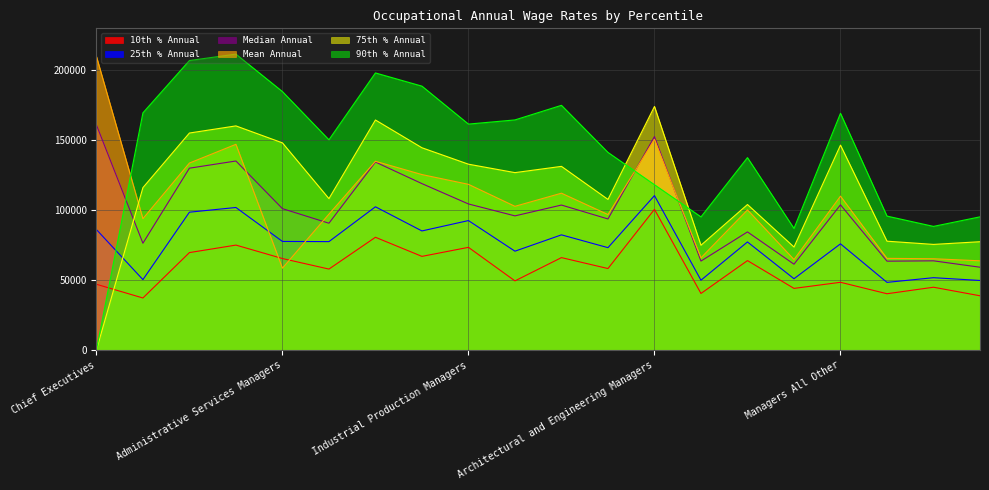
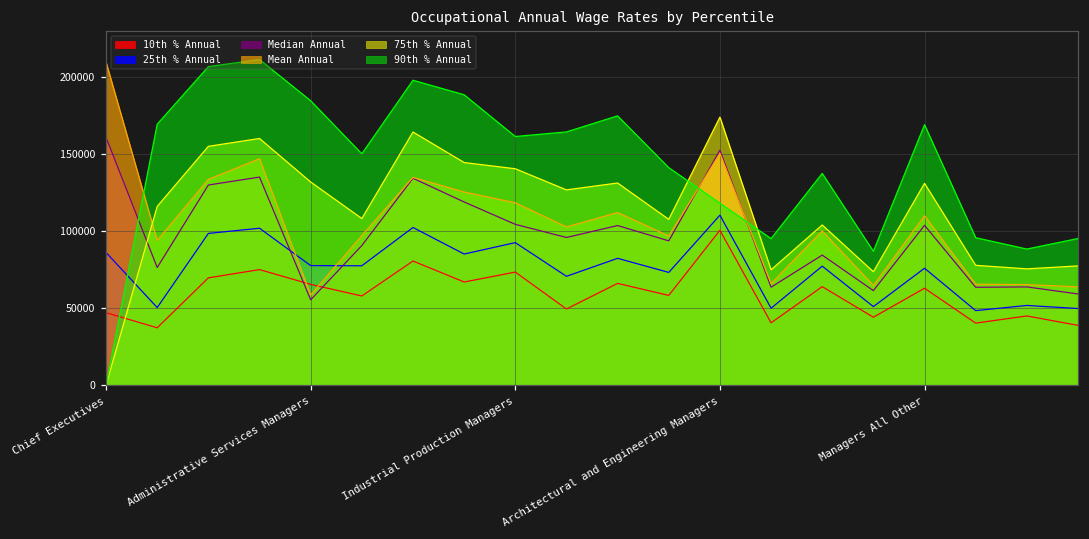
Median Annual, Administrative Services Managers: 101000 -> 55000
75th % Annual, Administrative Services Managers: 148000 -> 132000
75th % Annual, Industrial Production Managers: 133000 -> 141000
10th % Annual, Managers All Other: 48000 -> 63000
75th % Annual, Managers All Other: 146000 -> 131000
